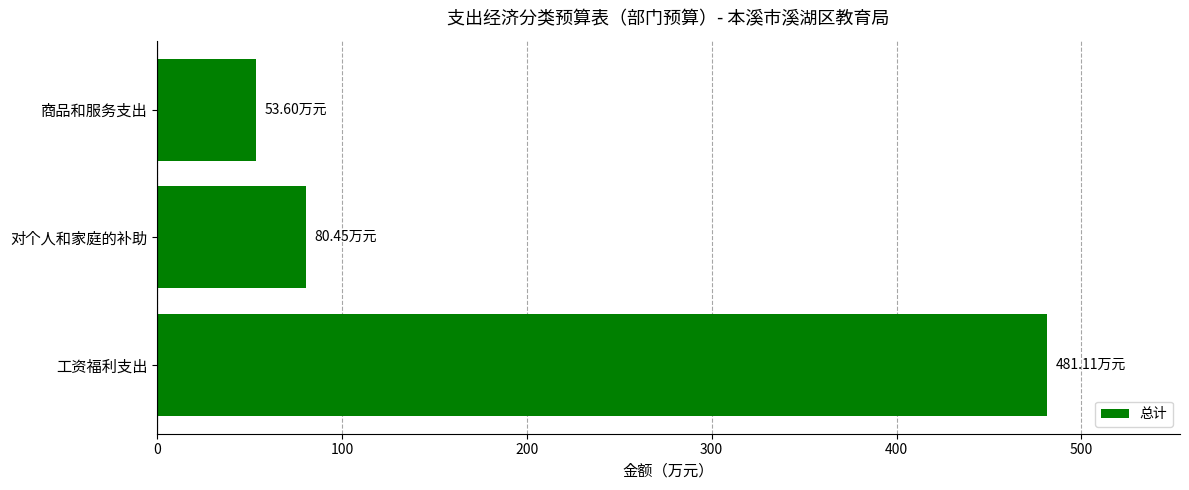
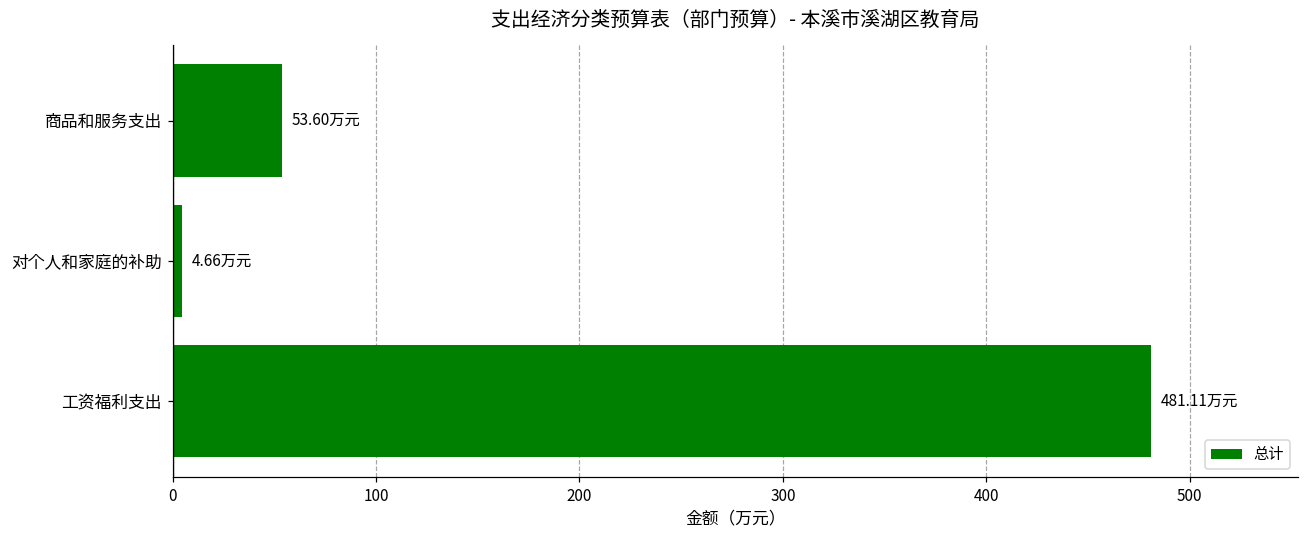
对个人和家庭的补助: 80.45 -> 4.66
